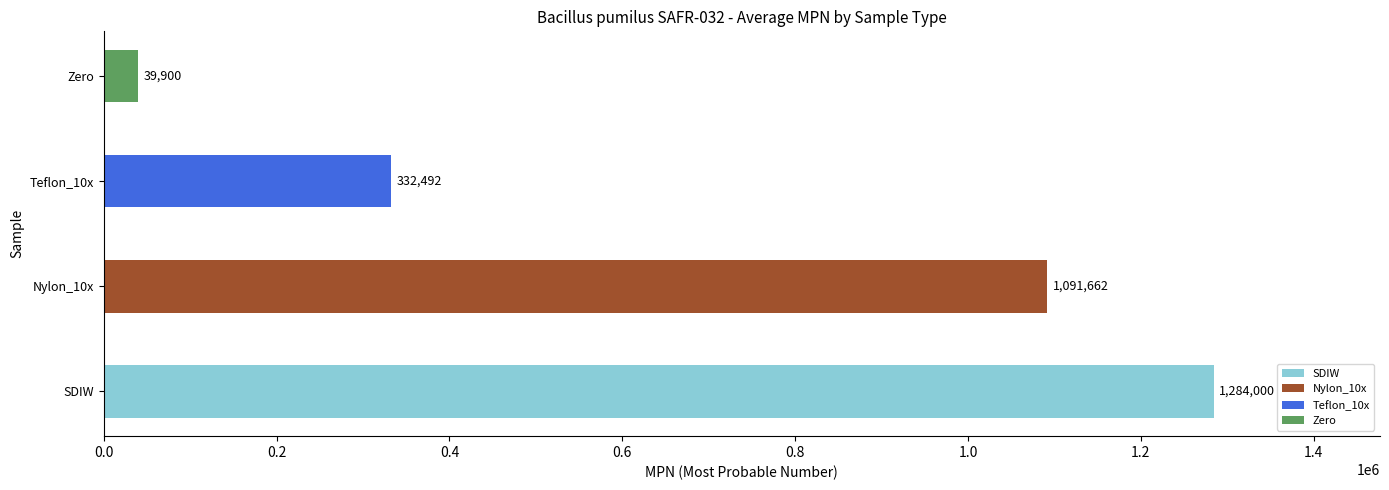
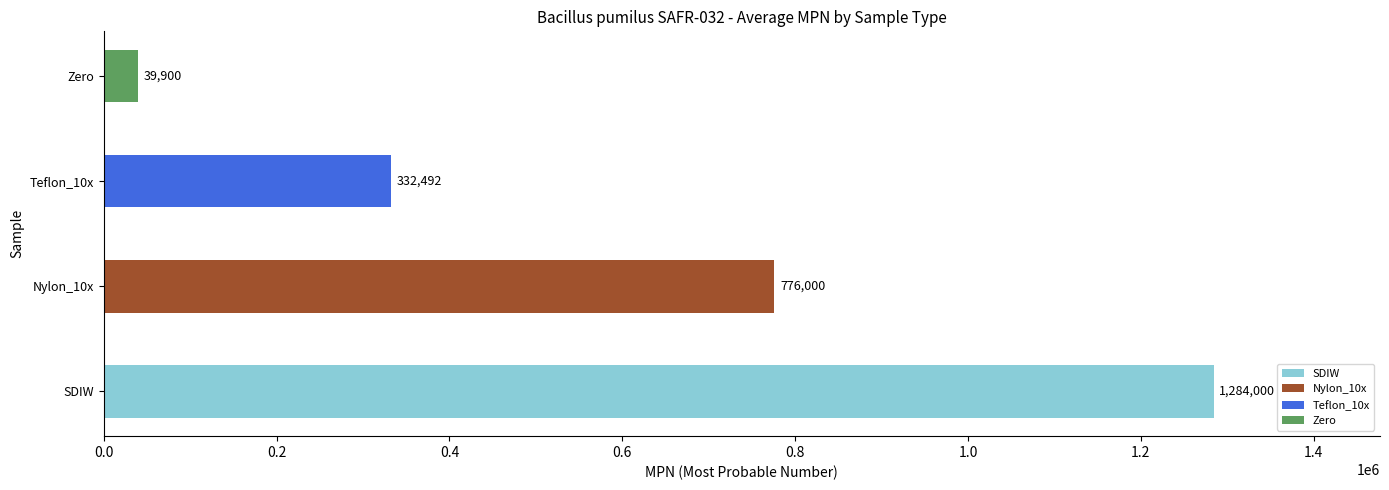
Nylon_10x: 1,091,662 -> 776,000
